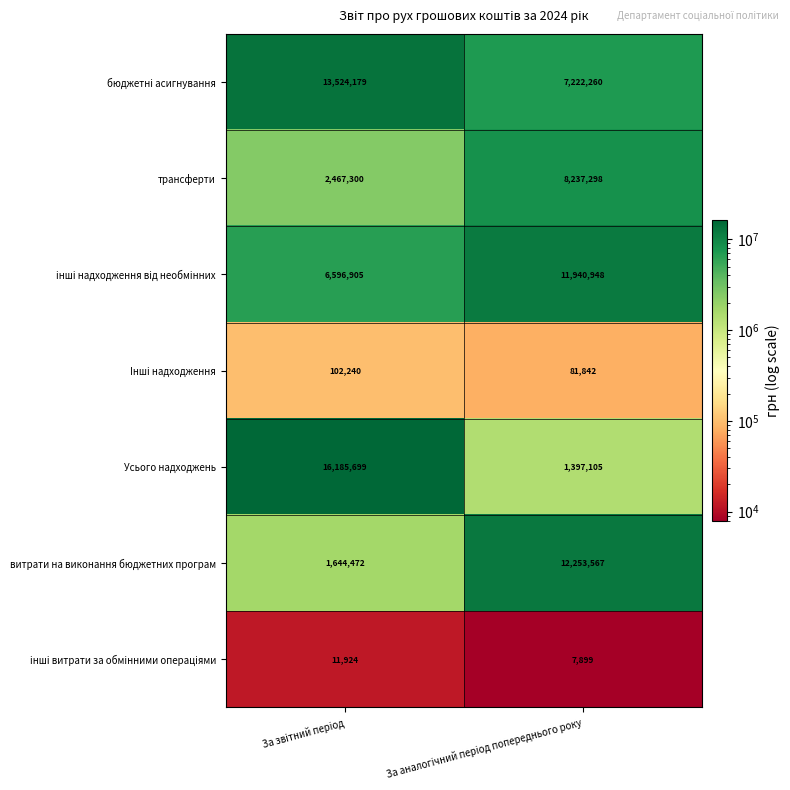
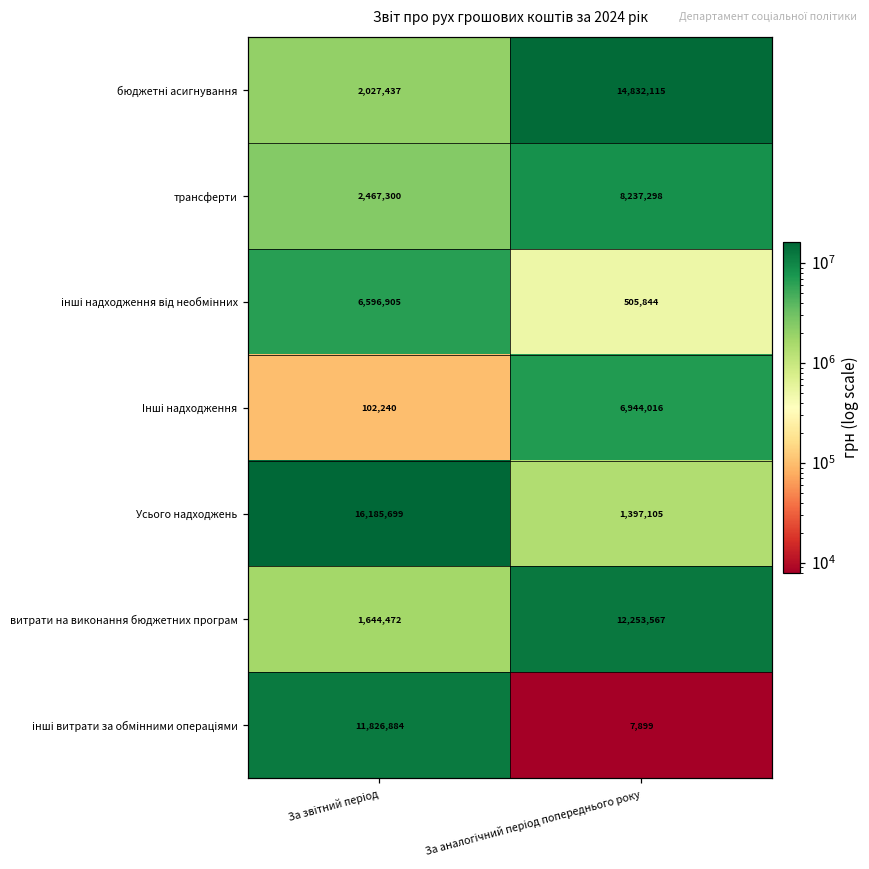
бюджетні асигнування, За звітний період: 13,524,179 -> 2,027,437
бюджетні асигнування, За аналогічний період попереднього року: 7,222,260 -> 14,832,115
інші надходження від необмінних, За аналогічний період попереднього року: 11,940,948 -> 505,844
Інші надходження, За аналогічний період попереднього року: 81,842 -> 6,944,016
інші витрати за обмінними операціями, За звітний період: 11,924 -> 11,826,884
